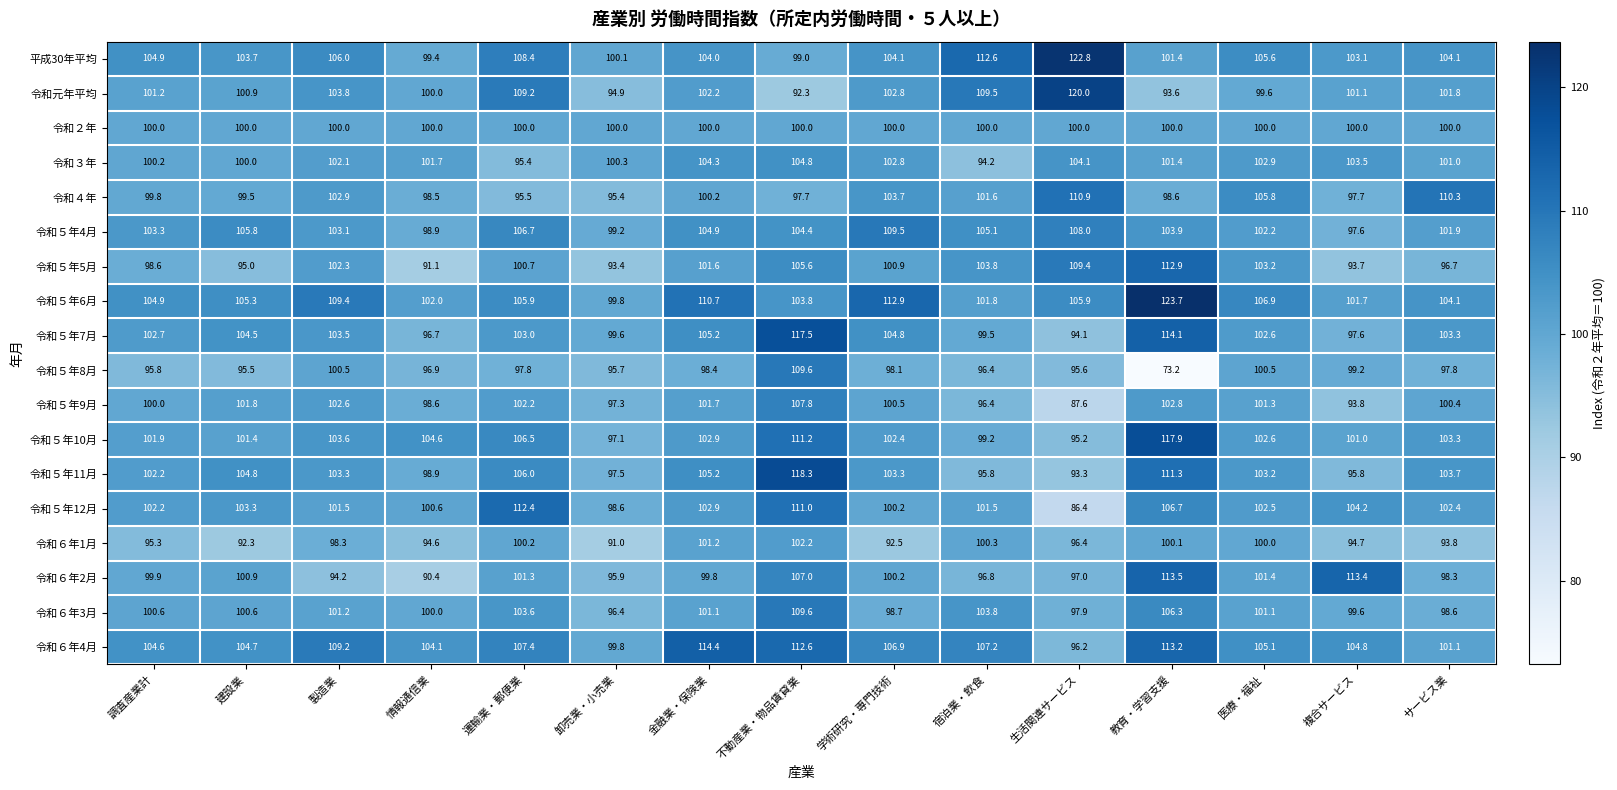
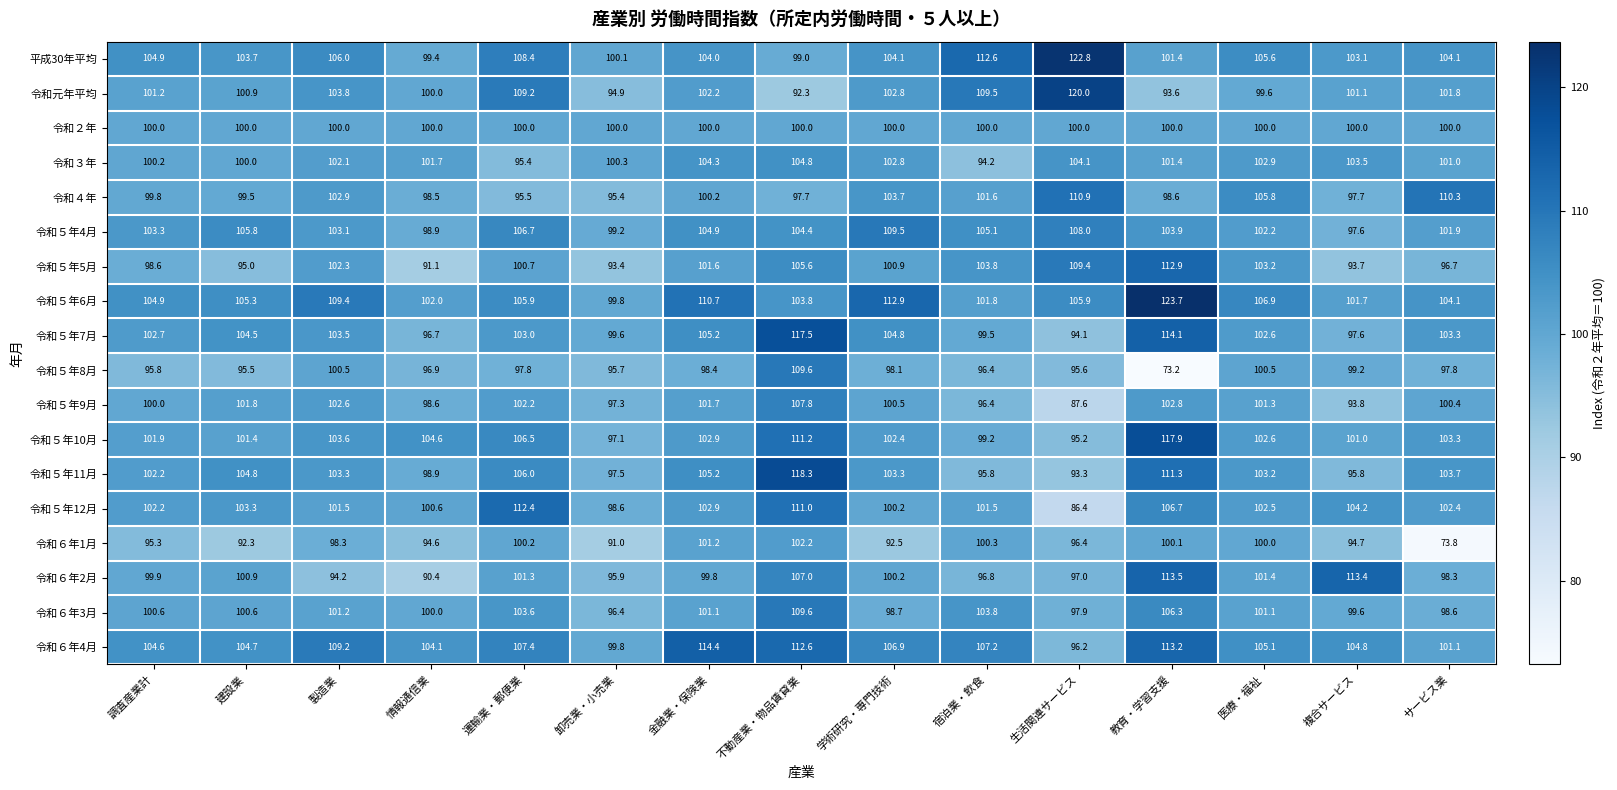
令和６年1月, サービス業: 93.8 -> 73.8
